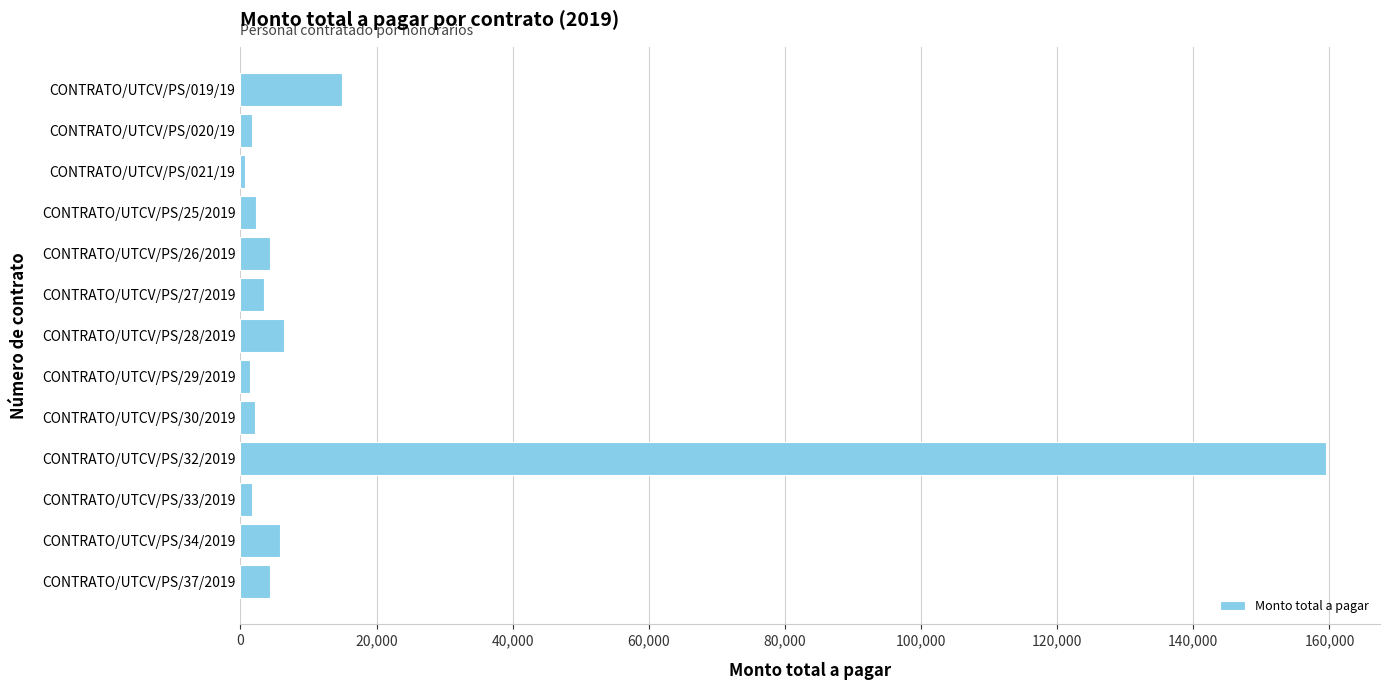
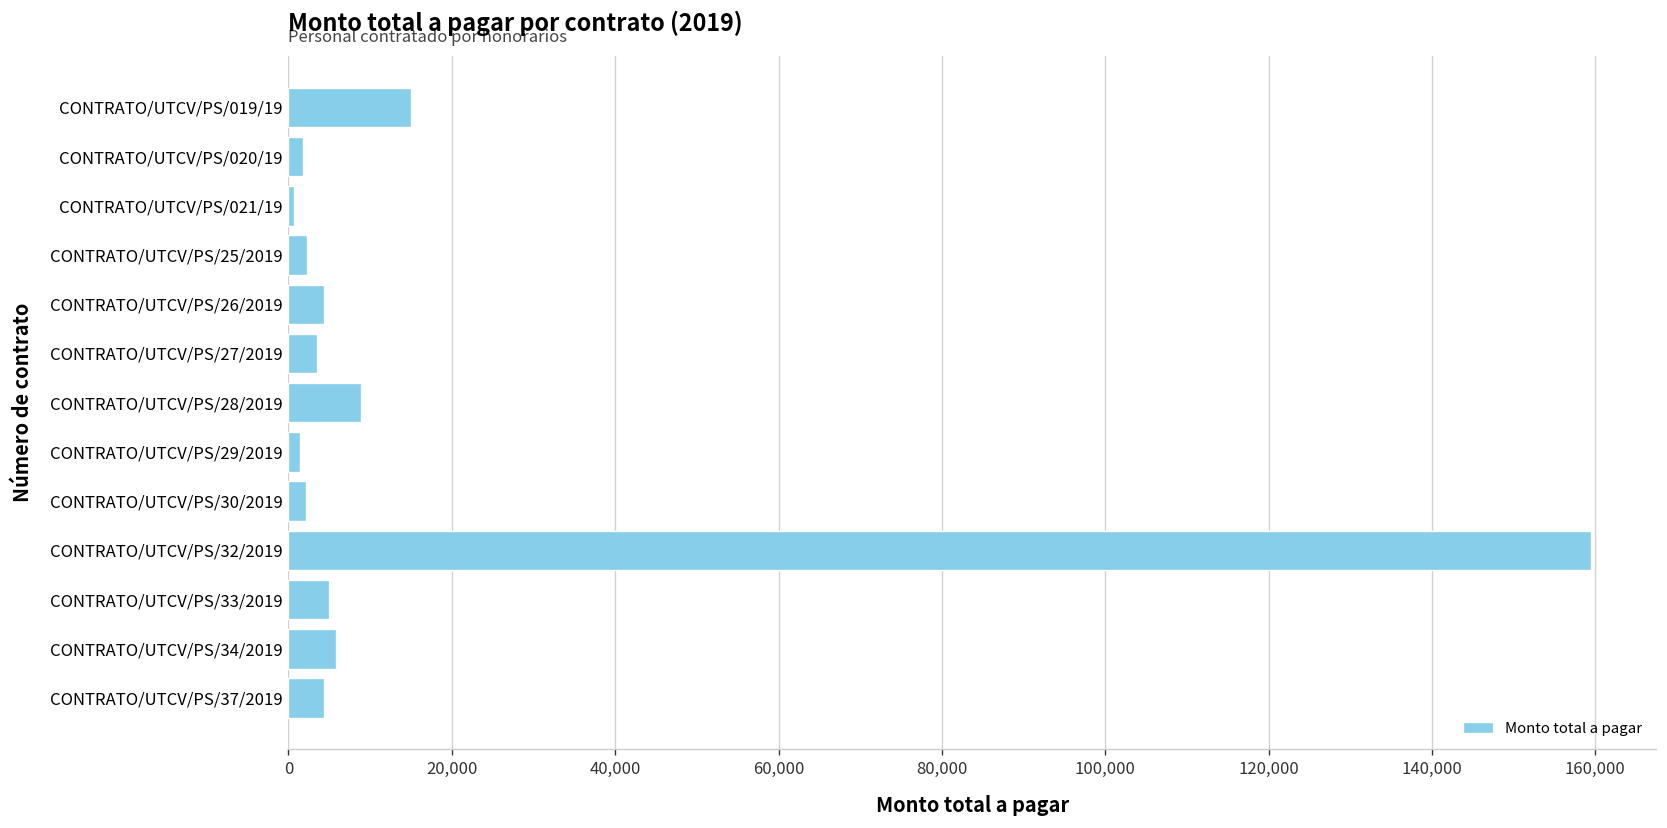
CONTRATO/UTCV/PS/28/2019: 6,000 -> 9,000
CONTRATO/UTCV/PS/33/2019: 2,000 -> 5,000
